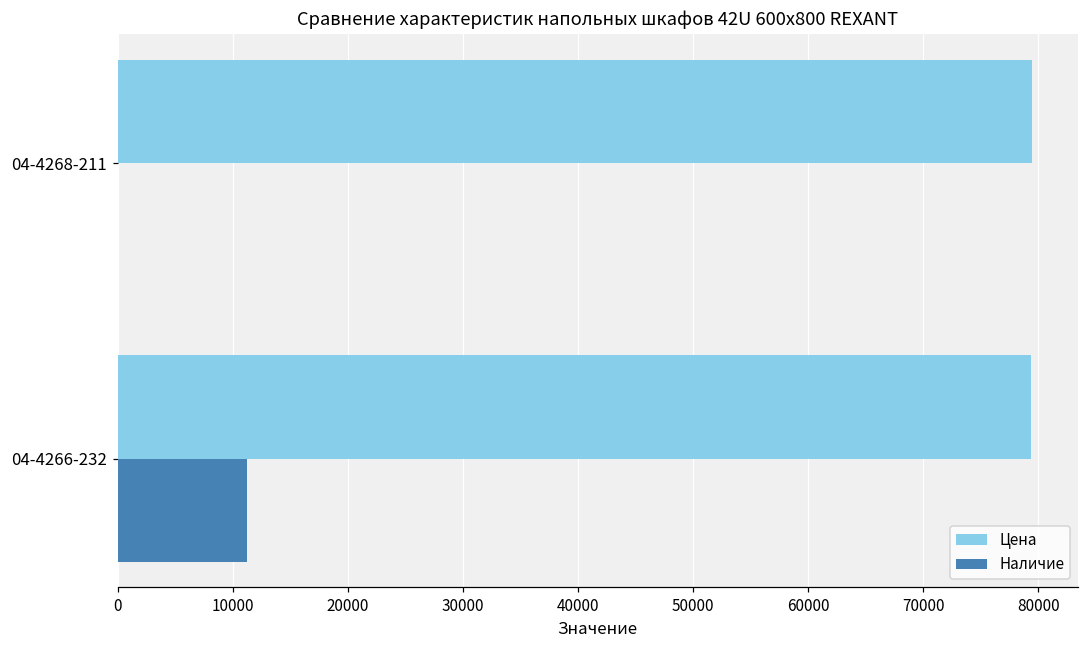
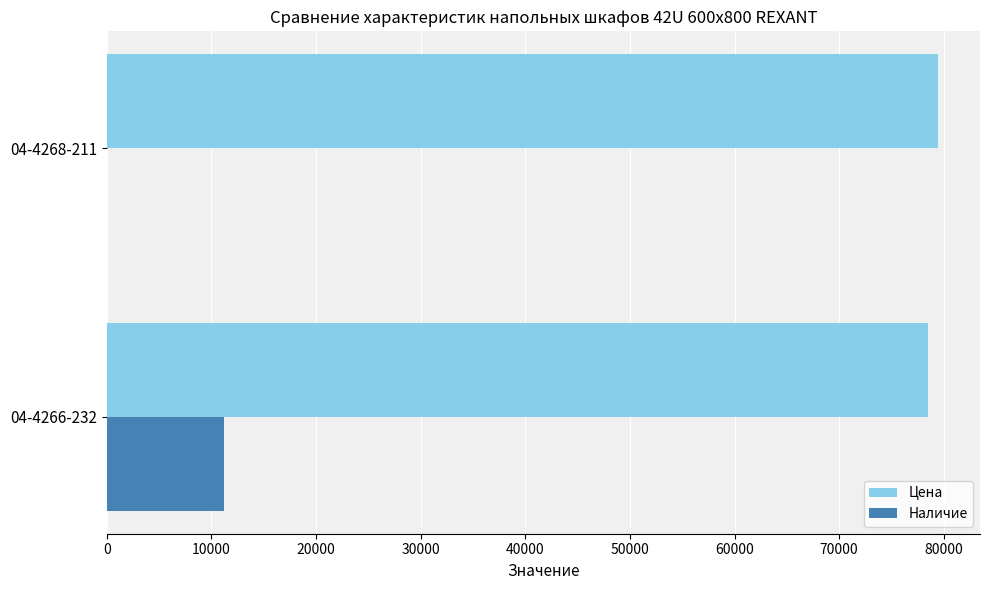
Цена, 04-4266-232: 79400 -> 78500
